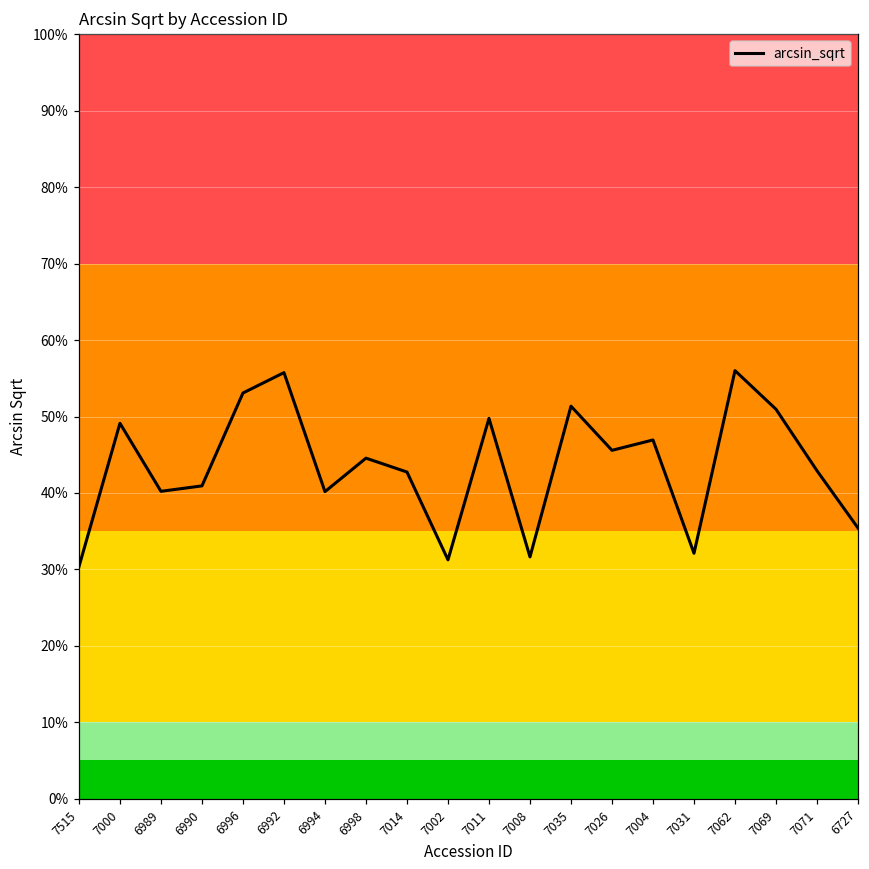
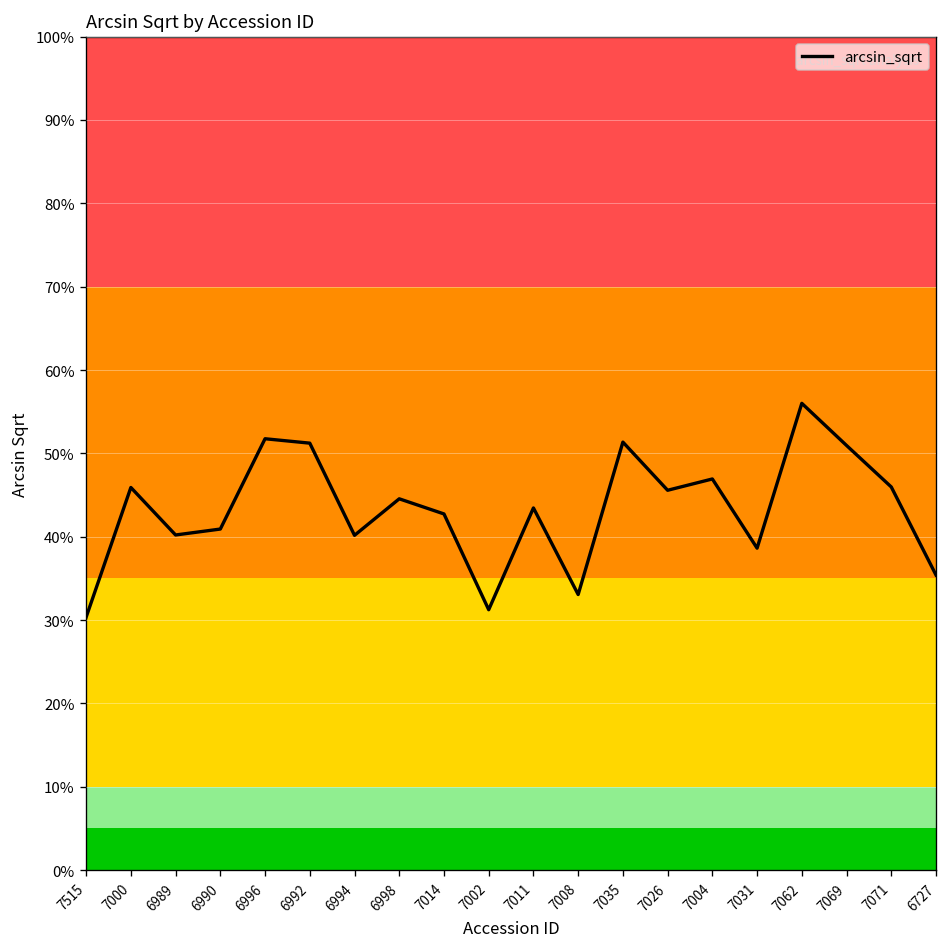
7000: 49% -> 46%
6996: 53% -> 52%
6992: 56% -> 51%
7011: 50% -> 43%
7008: 32% -> 33%
7031: 32% -> 39%
7071: 43% -> 46%
